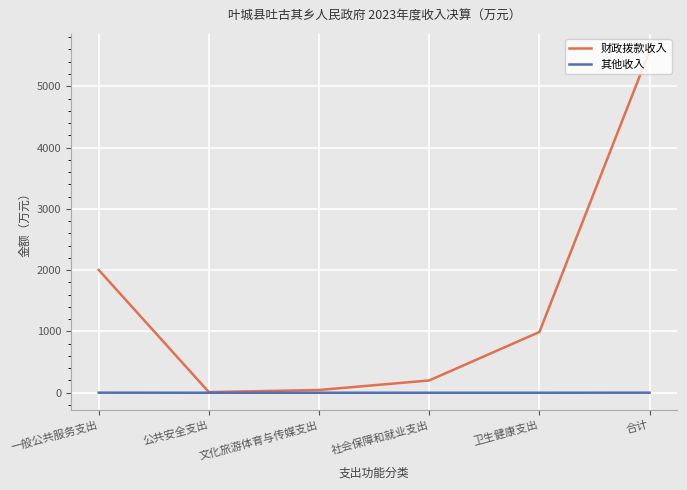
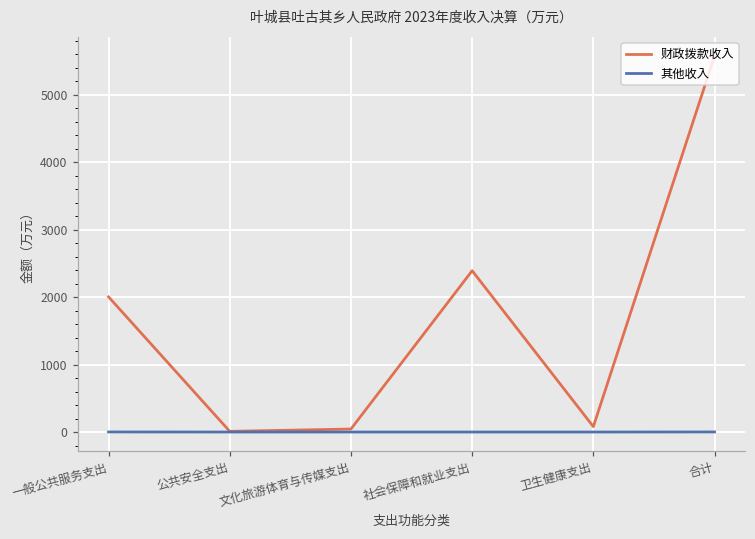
财政拨款收入, 社会保障和就业支出: 200 -> 2400
财政拨款收入, 卫生健康支出: 1000 -> 100
